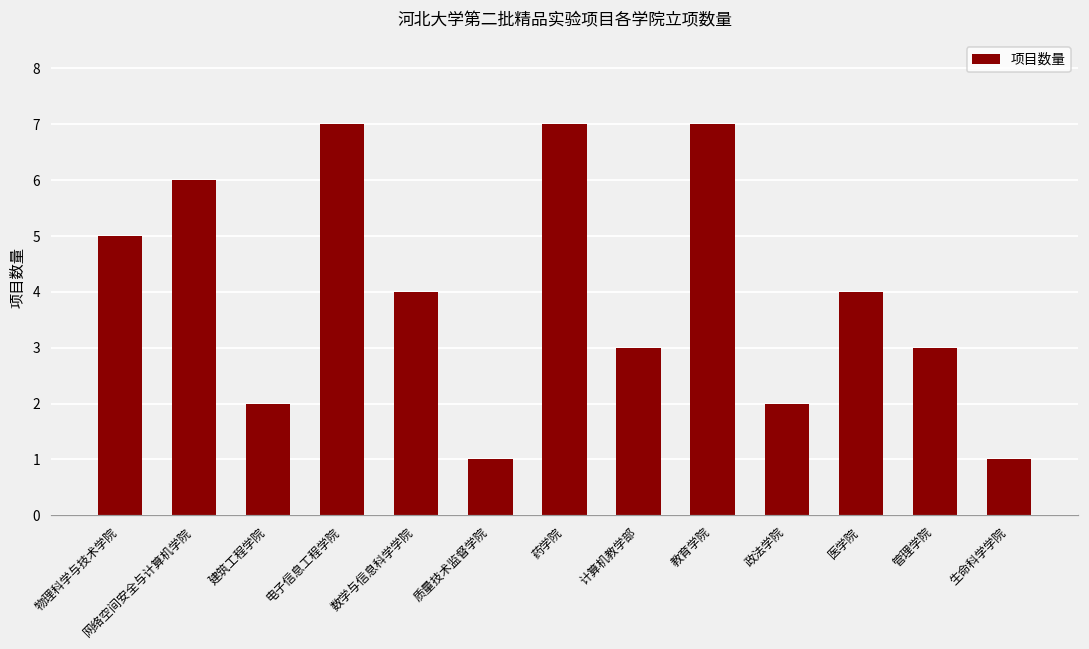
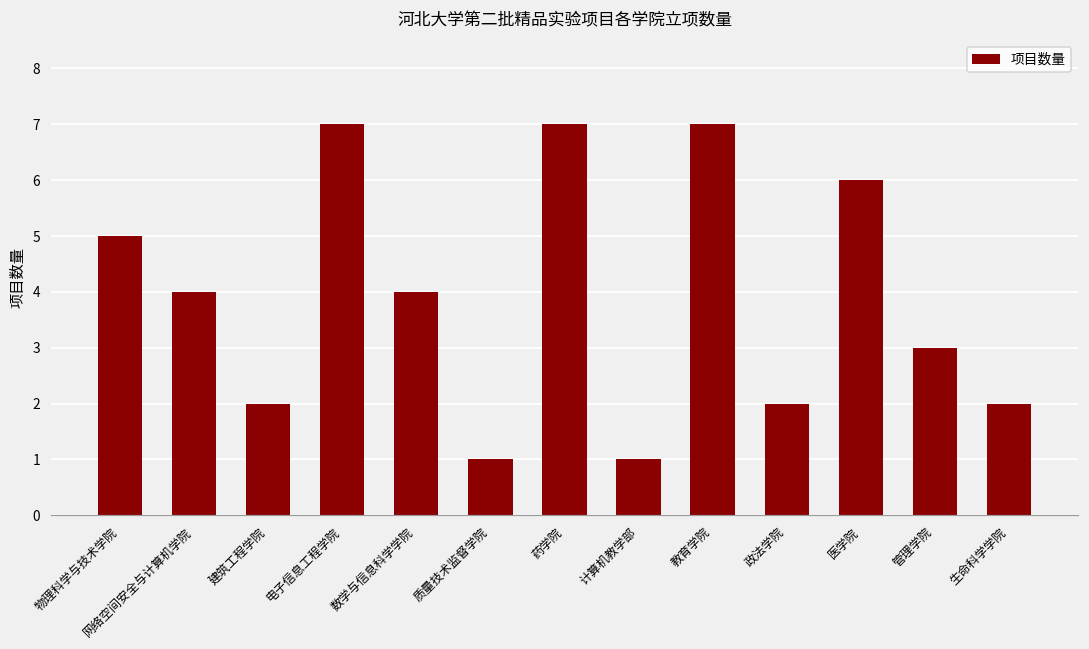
网络空间安全与计算机学院: 6 -> 4
计算机教学部: 3 -> 1
医学院: 4 -> 6
生命科学学院: 1 -> 2
